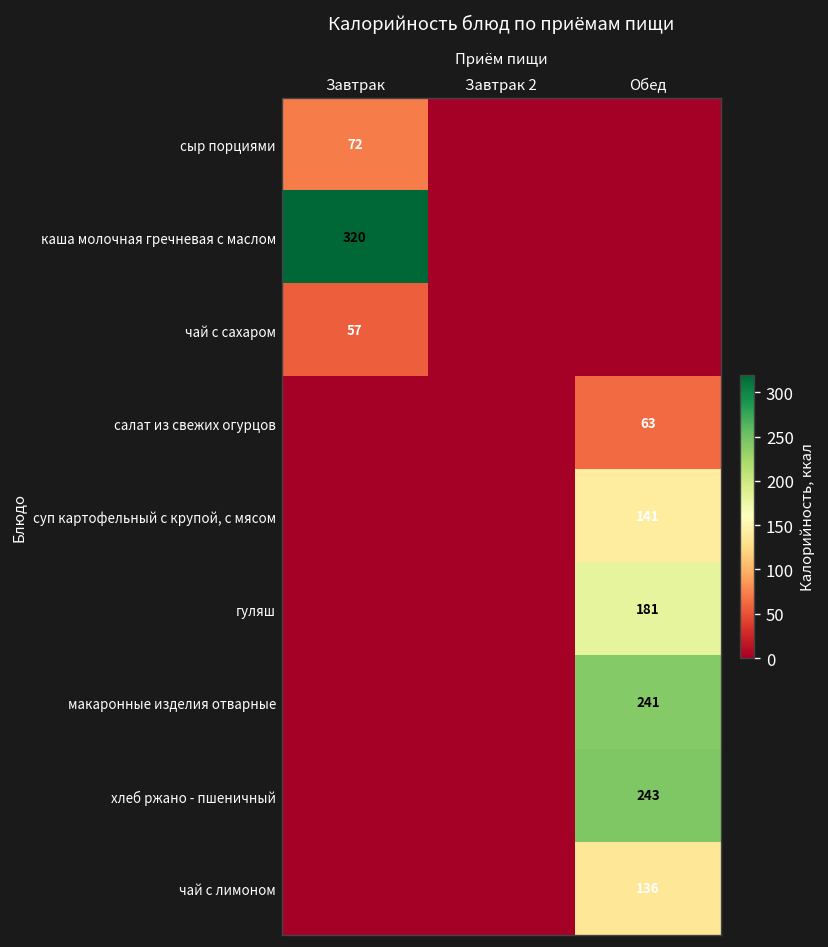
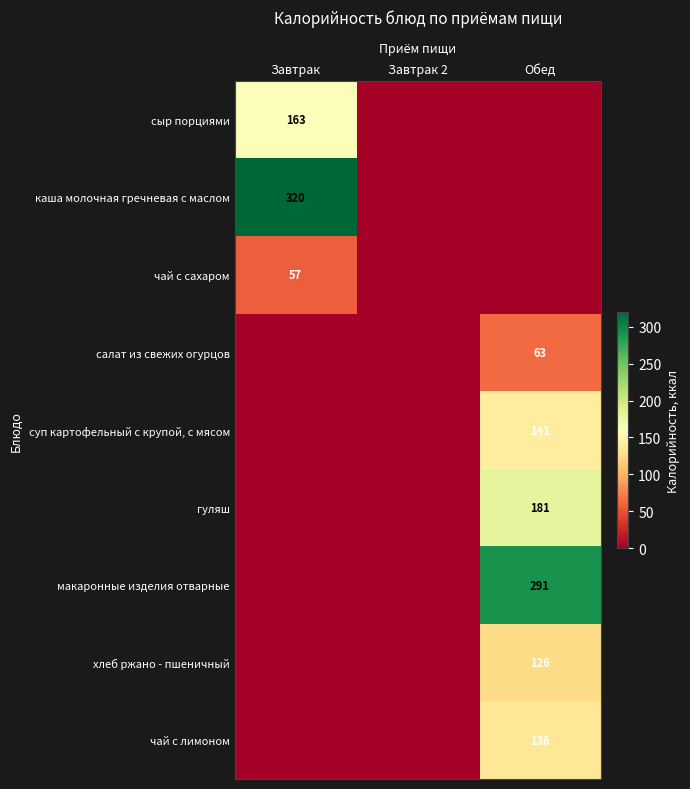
сыр порциями, Завтрак: 72 -> 163
макаронные изделия отварные, Обед: 241 -> 291
хлеб ржано - пшеничный, Обед: 243 -> 126
